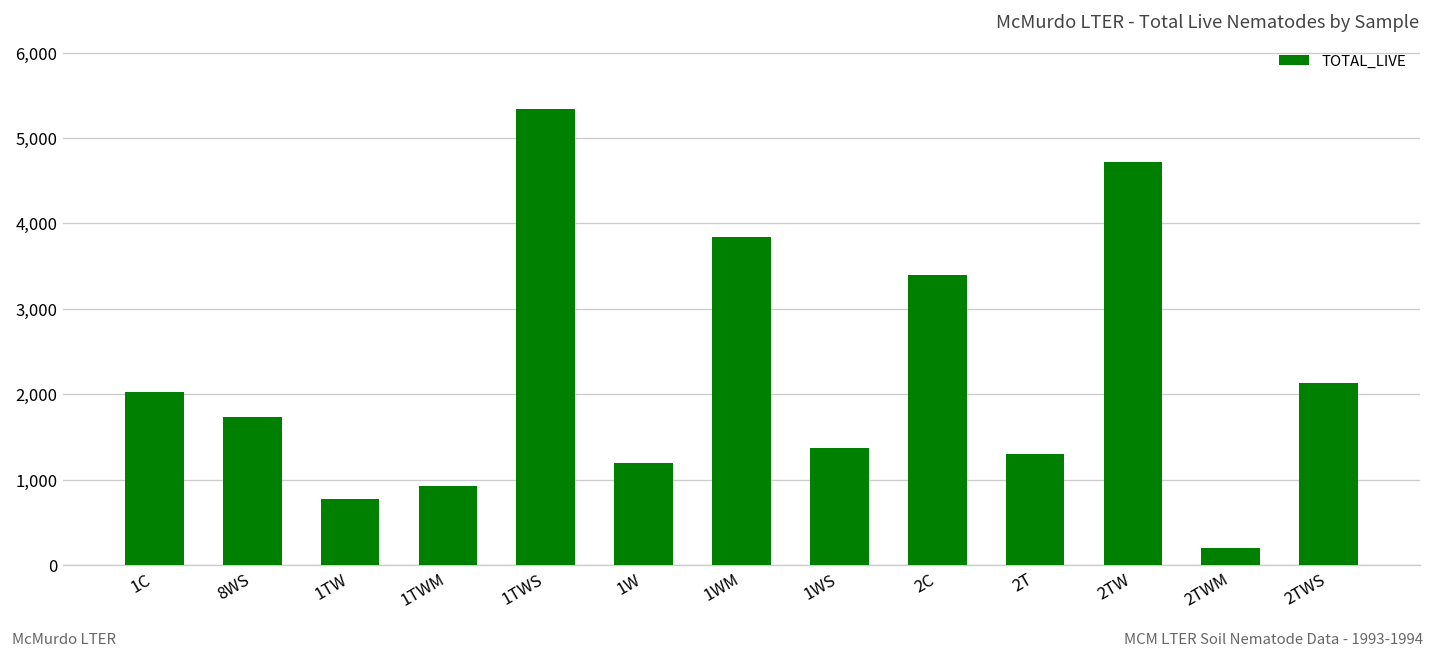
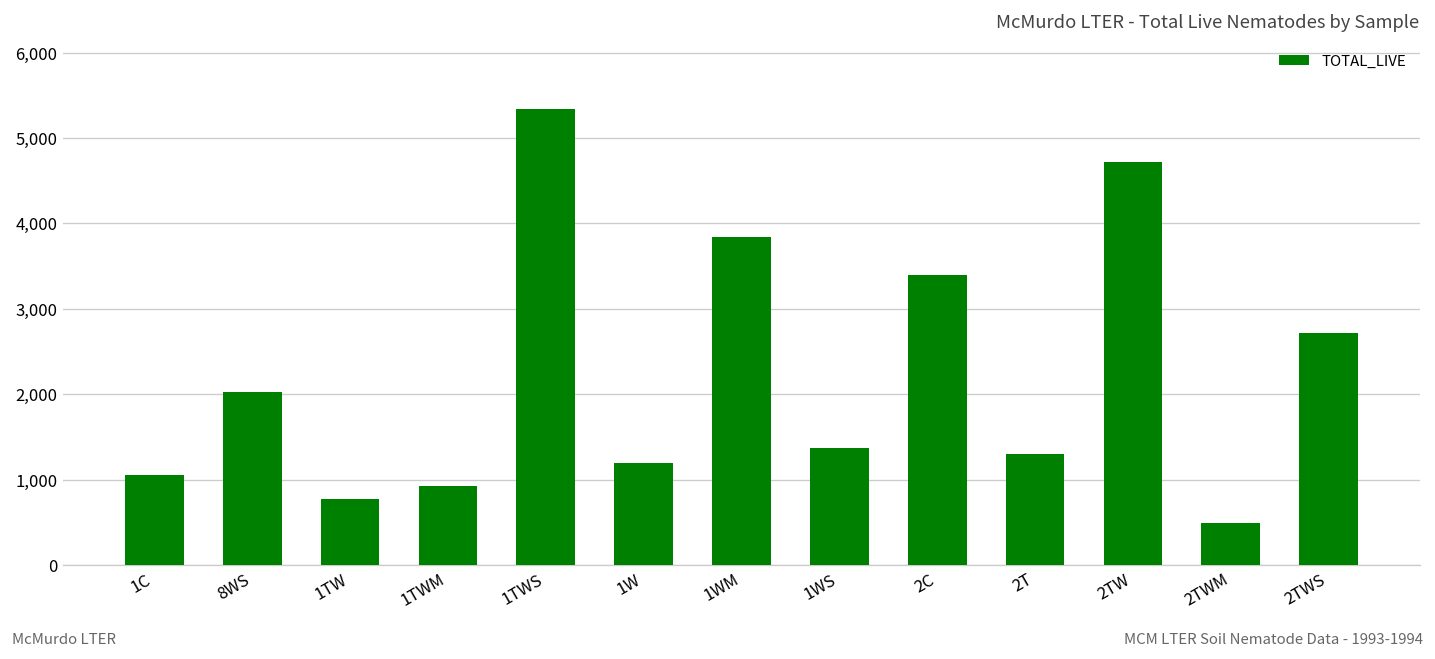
1C: 2,000 -> 1,100
8WS: 1,700 -> 2,000
2TWM: 200 -> 500
2TWS: 2,100 -> 2,700
